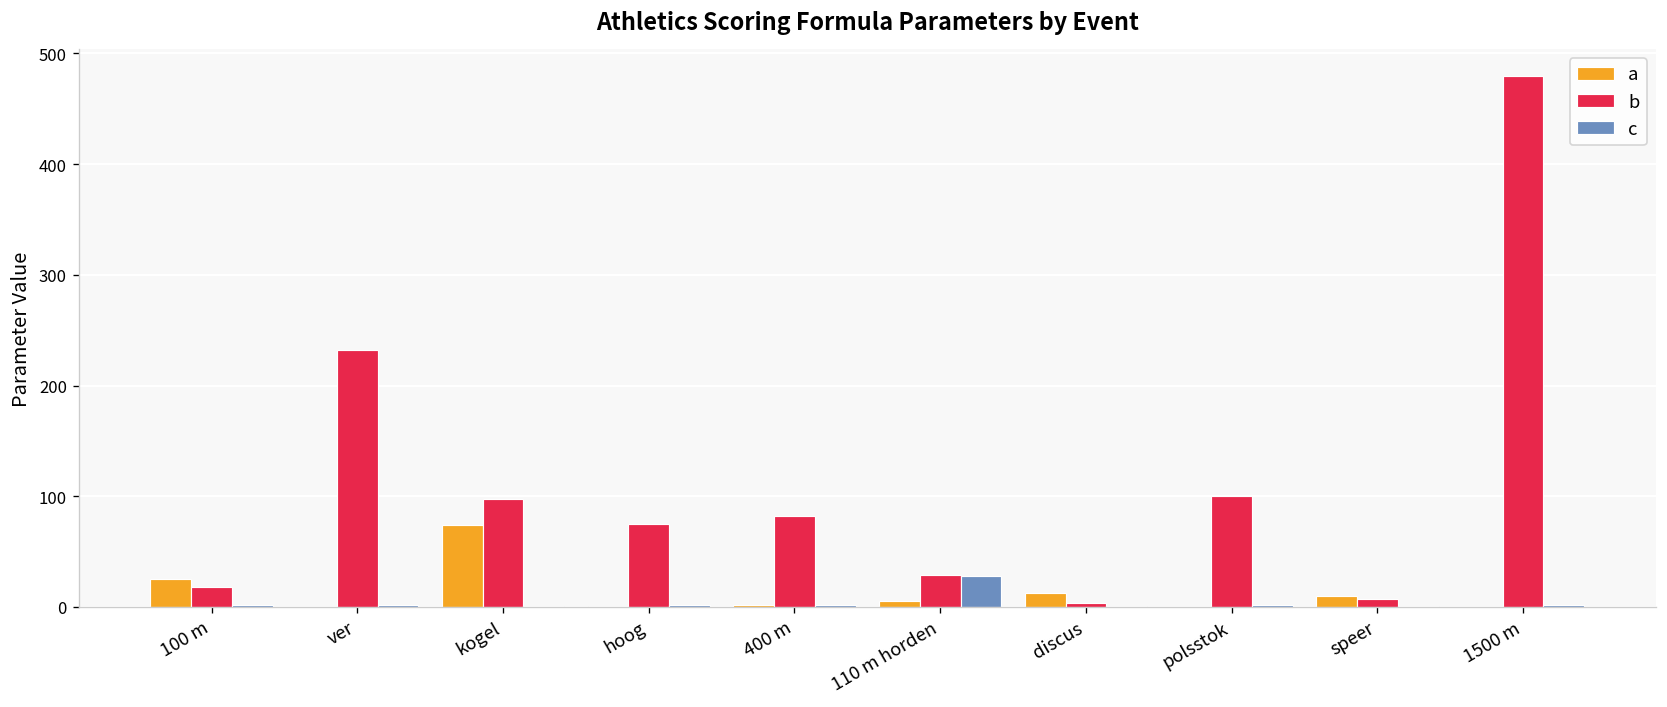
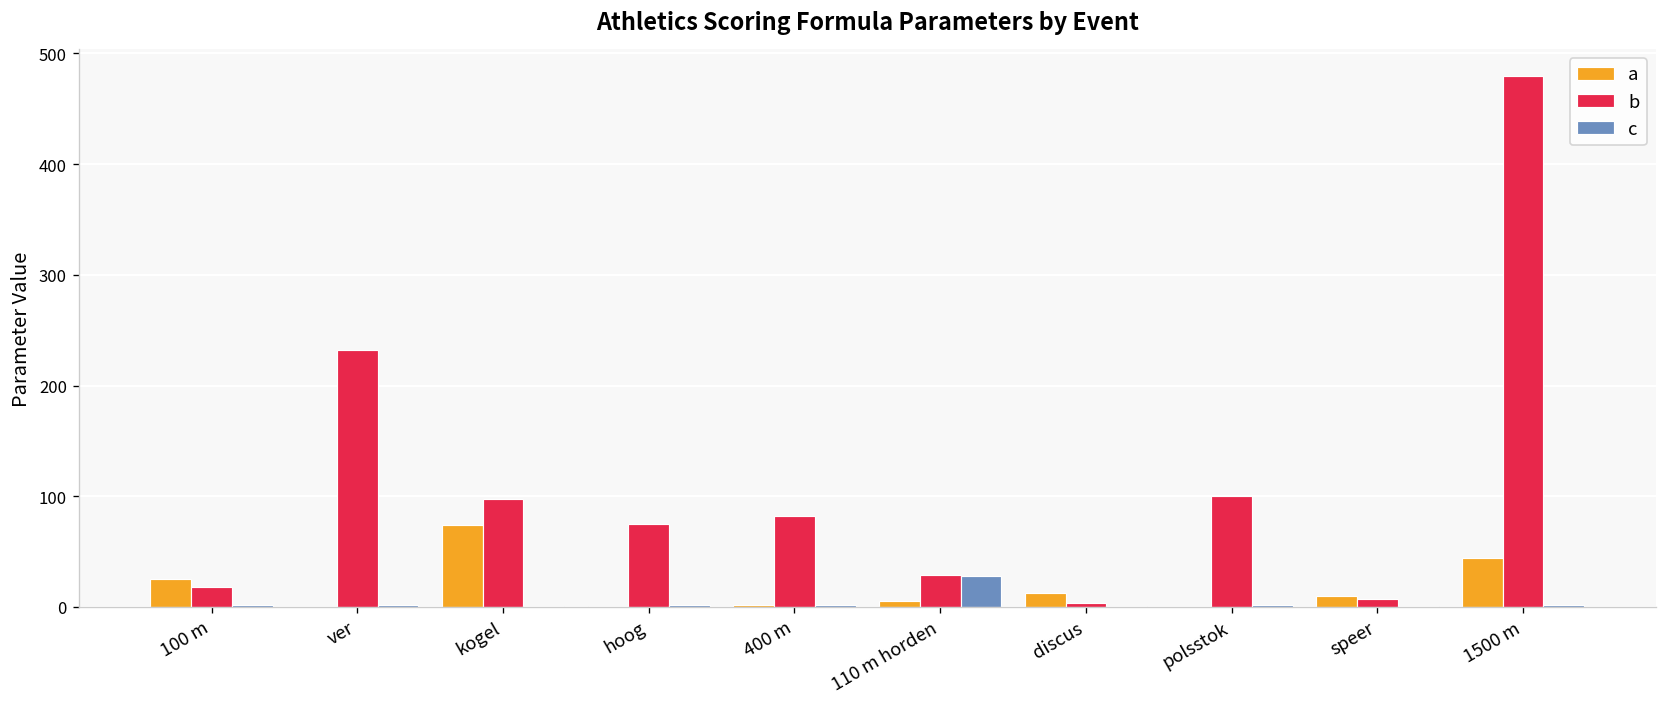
a, 1500 m: 0 -> 40
